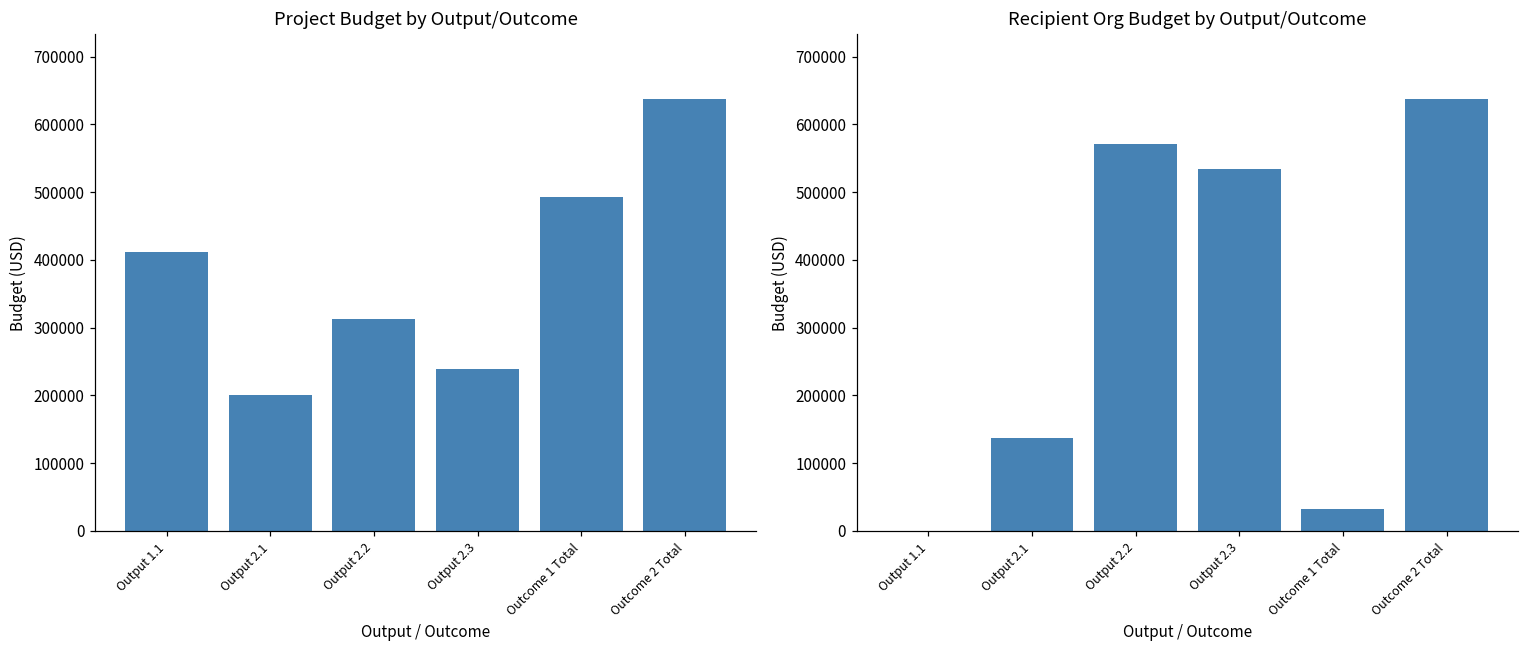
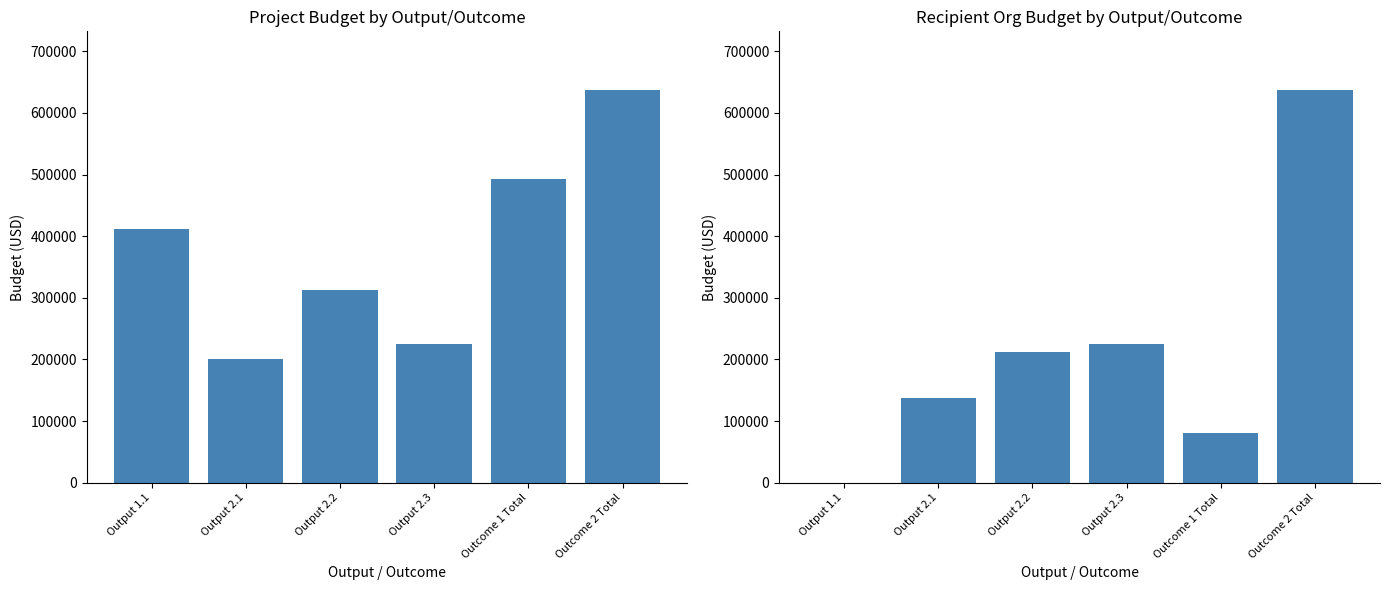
Project Budget by Output/Outcome, Output 2.3: 240000 -> 230000
Recipient Org Budget by Output/Outcome, Output 2.2: 570000 -> 210000
Recipient Org Budget by Output/Outcome, Output 2.3: 530000 -> 230000
Recipient Org Budget by Output/Outcome, Outcome 1 Total: 30000 -> 80000
